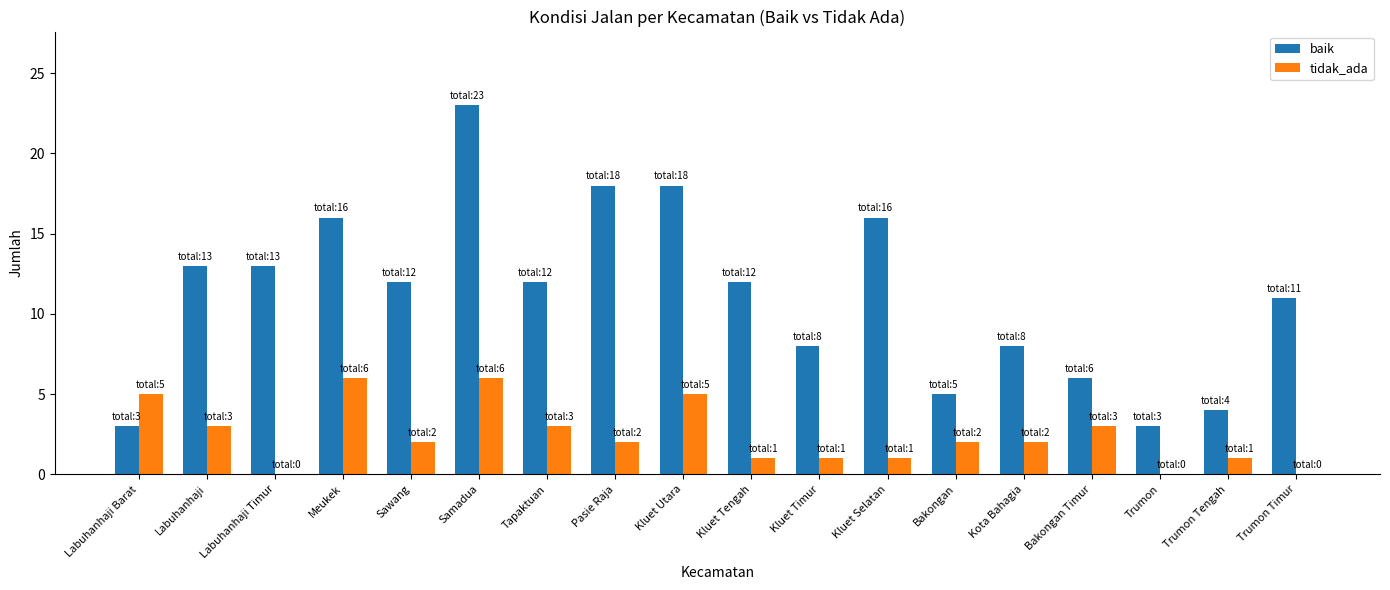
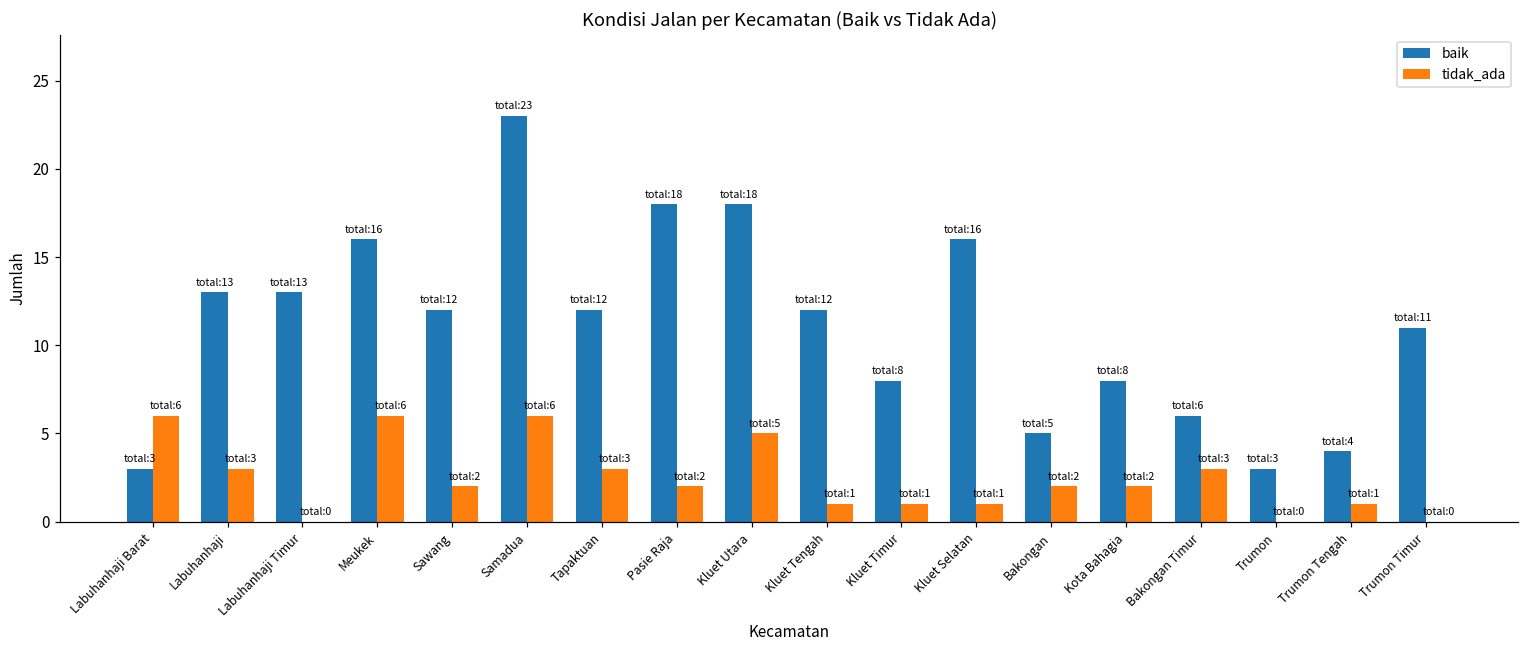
tidak_ada, Labuhanhaji Barat: 5 -> 6
